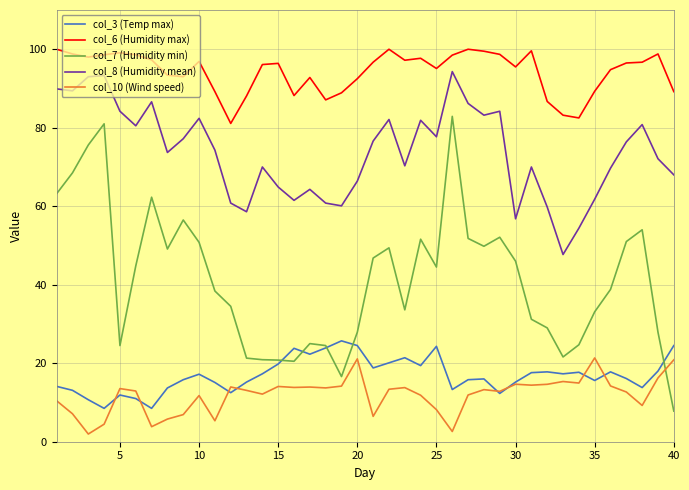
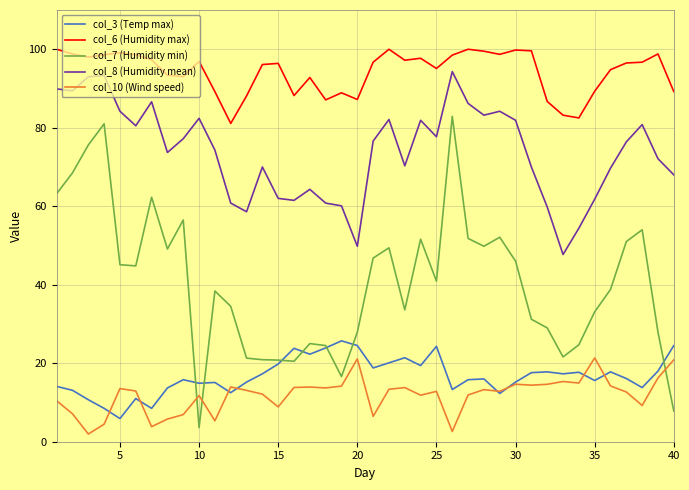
col_3 (Temp max), 5: 12 -> 6
col_7 (Humidity min), 5: 25 -> 45
col_3 (Temp max), 10: 17 -> 15
col_7 (Humidity min), 10: 51 -> 4
col_8 (Humidity mean), 15: 65 -> 62
col_10 (Wind speed), 15: 14 -> 9
col_6 (Humidity max), 20: 93 -> 87
col_8 (Humidity mean), 20: 66 -> 50
col_7 (Humidity min), 25: 45 -> 41
col_10 (Wind speed), 25: 8 -> 13
col_6 (Humidity max), 30: 96 -> 100
col_8 (Humidity mean), 30: 57 -> 82
